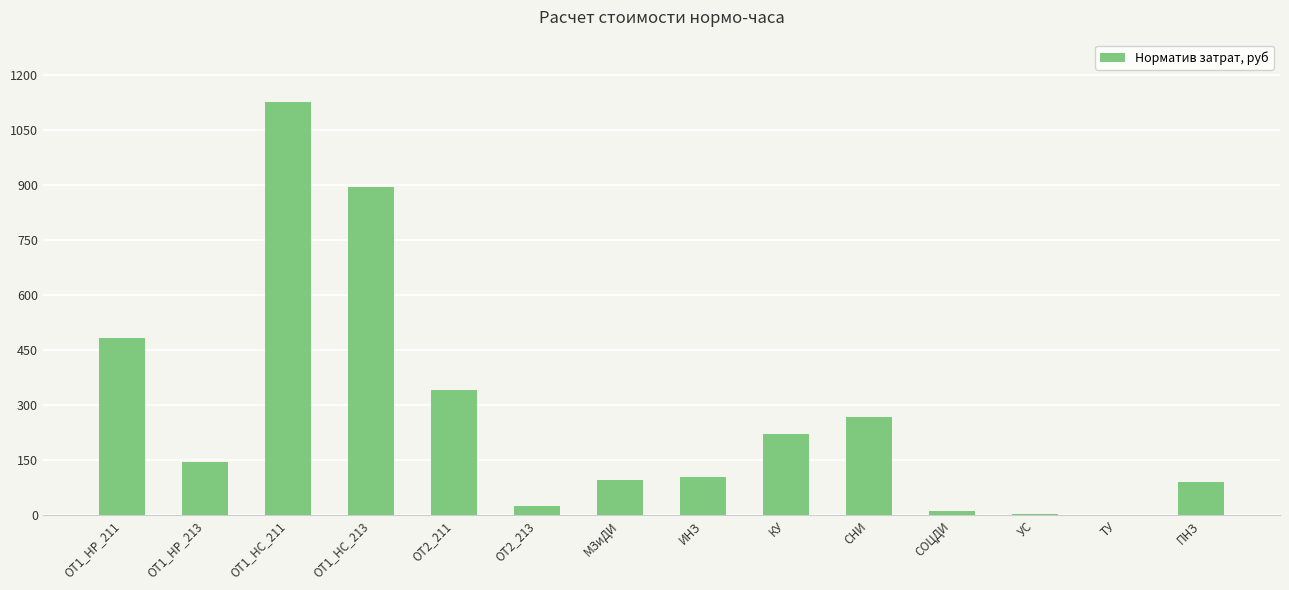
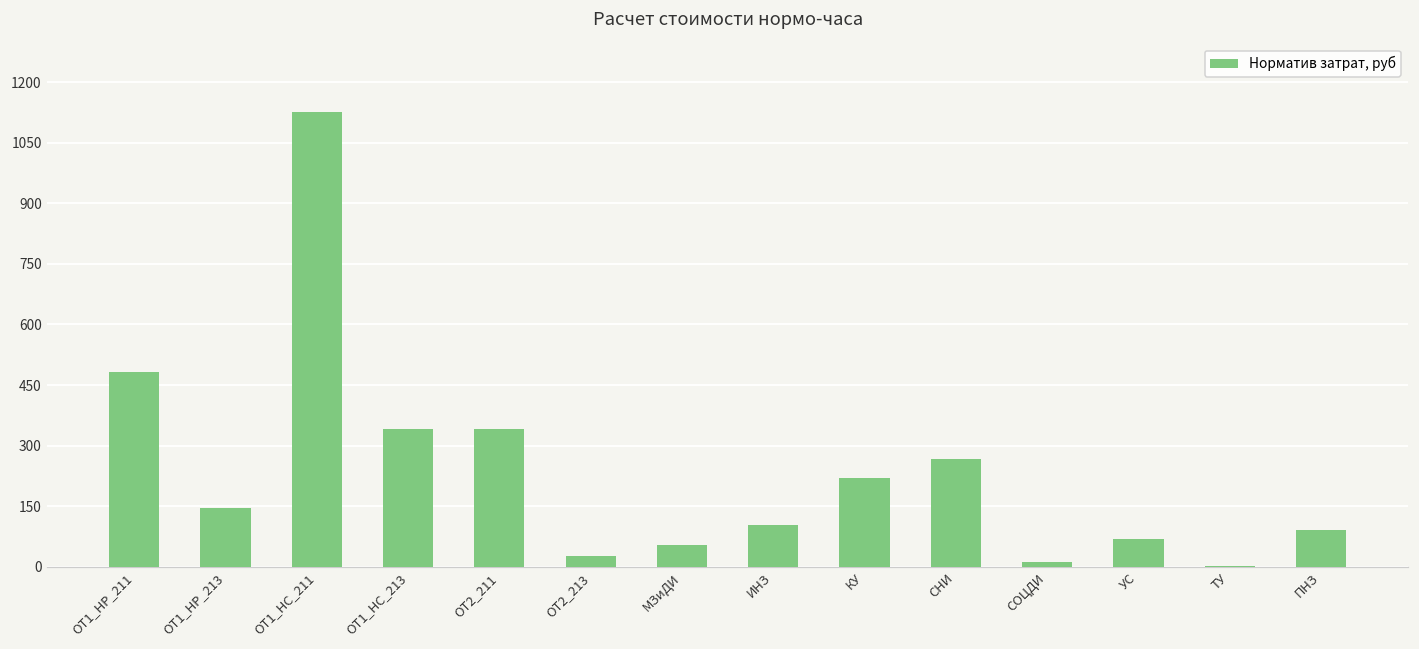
ОТ1_НС_213: 890 -> 340
МЗиДИ: 100 -> 50
УС: 0 -> 70
